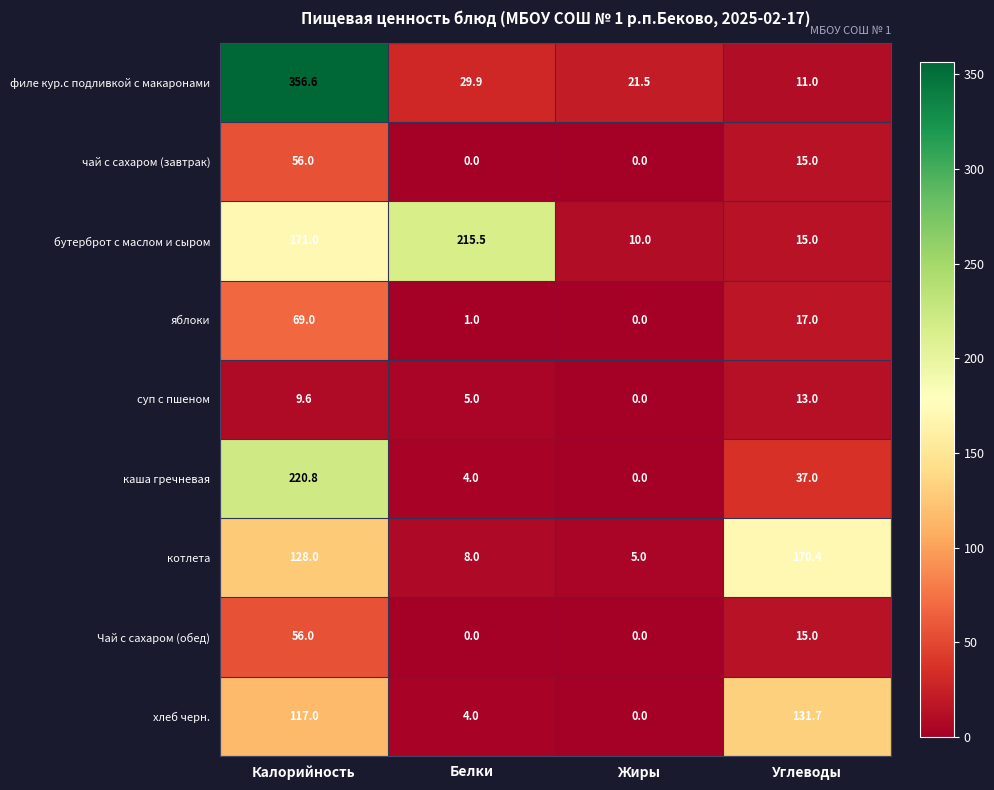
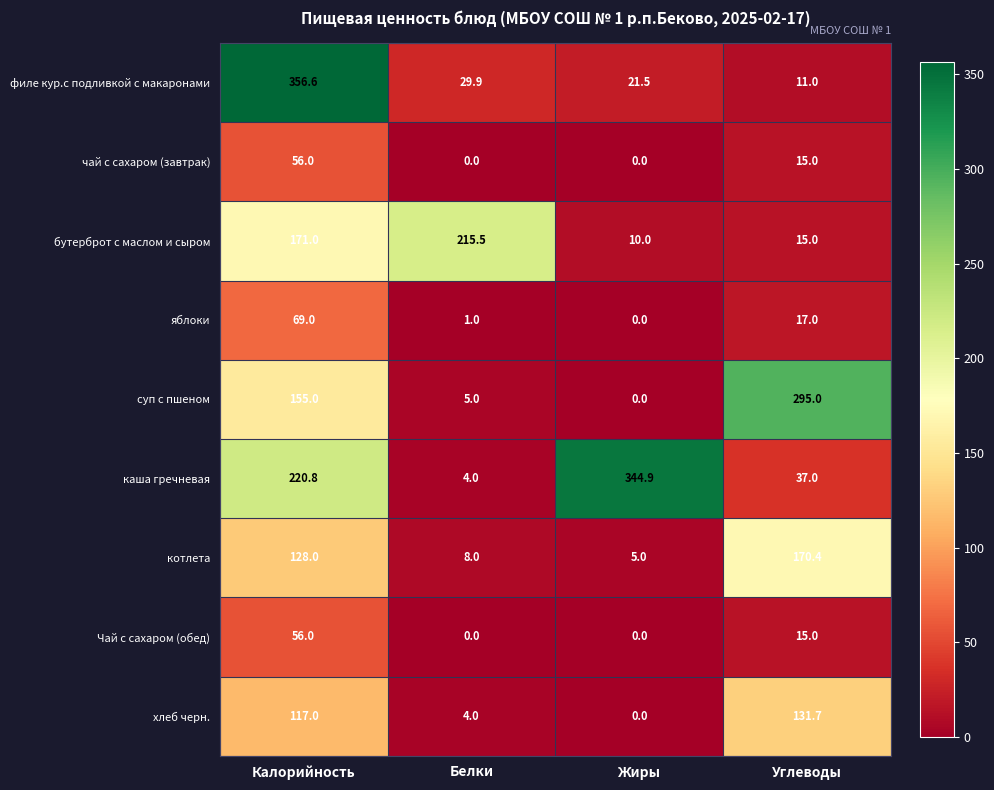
суп с пшеном, Калорийность: 9.6 -> 155.0
суп с пшеном, Углеводы: 13.0 -> 295.0
каша гречневая, Жиры: 0.0 -> 344.9
